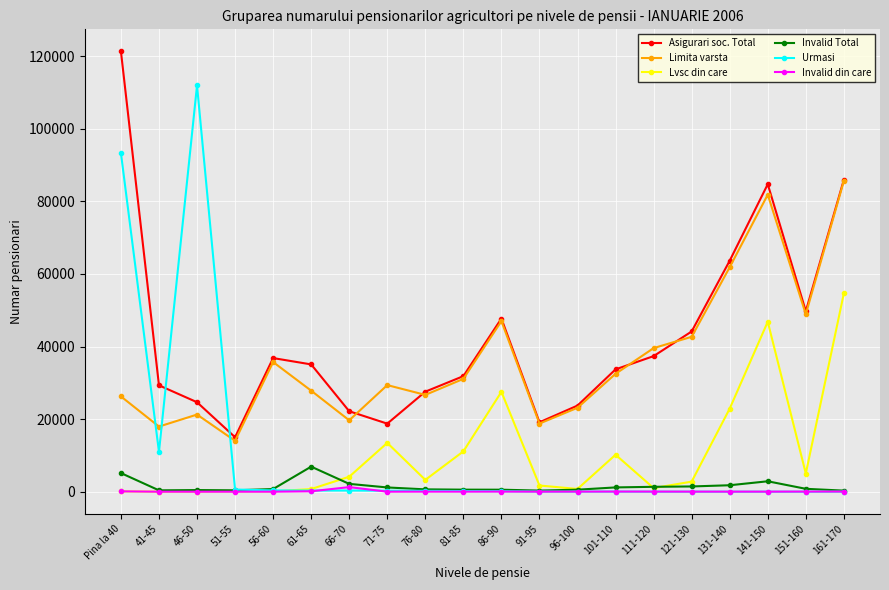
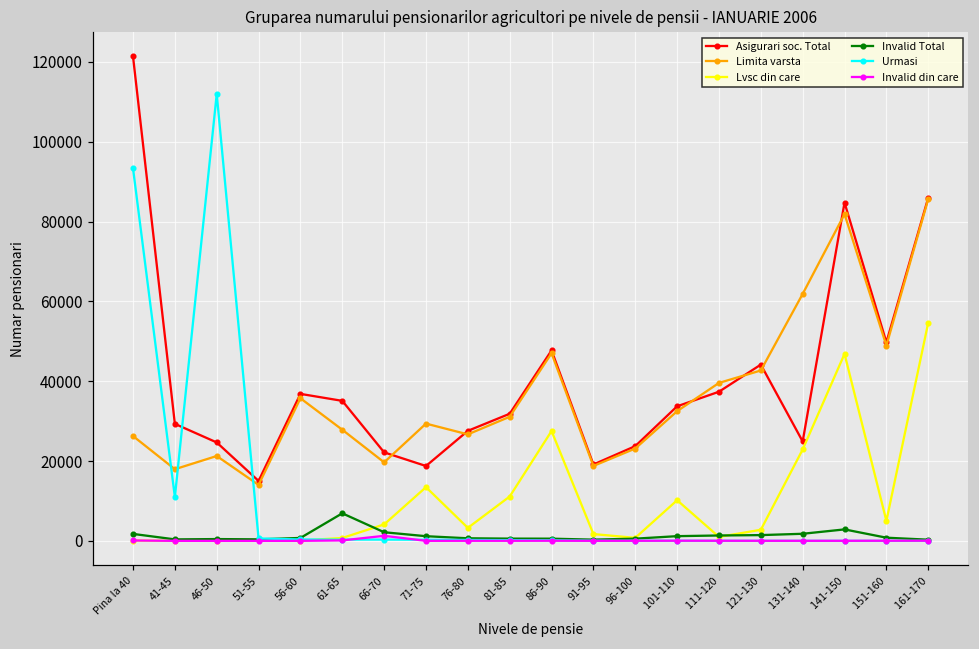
Invalid Total, Pina la 40: 5000 -> 2000
Asigurari soc. Total, 131-140: 64000 -> 25000
